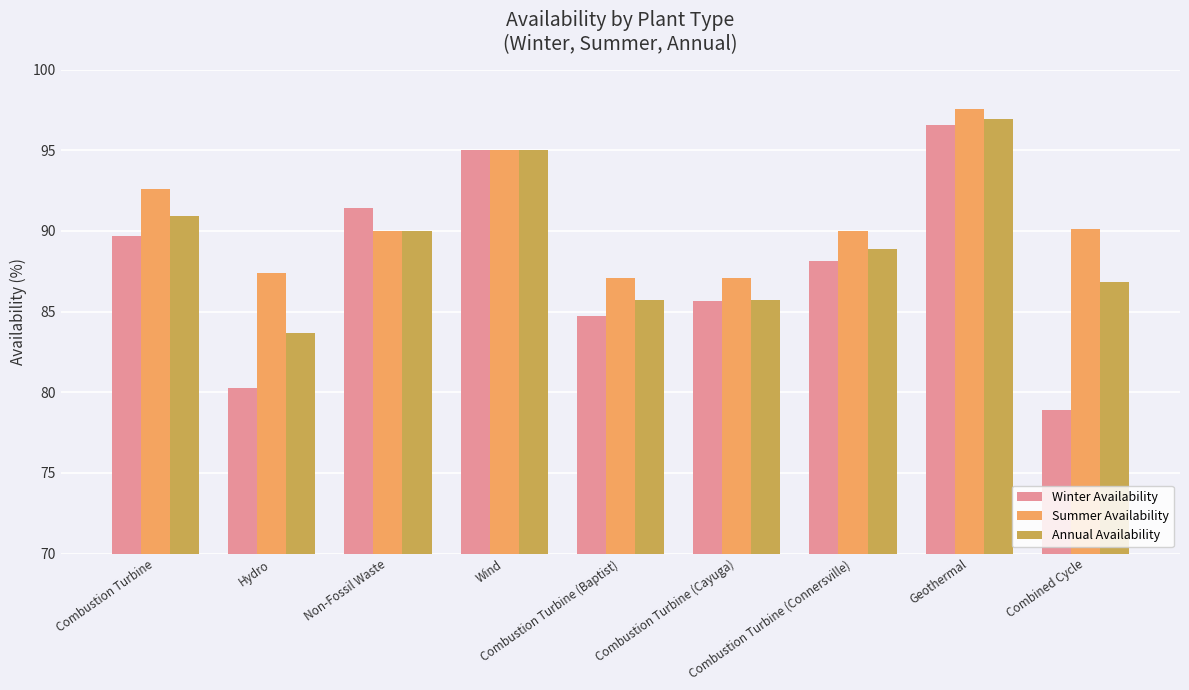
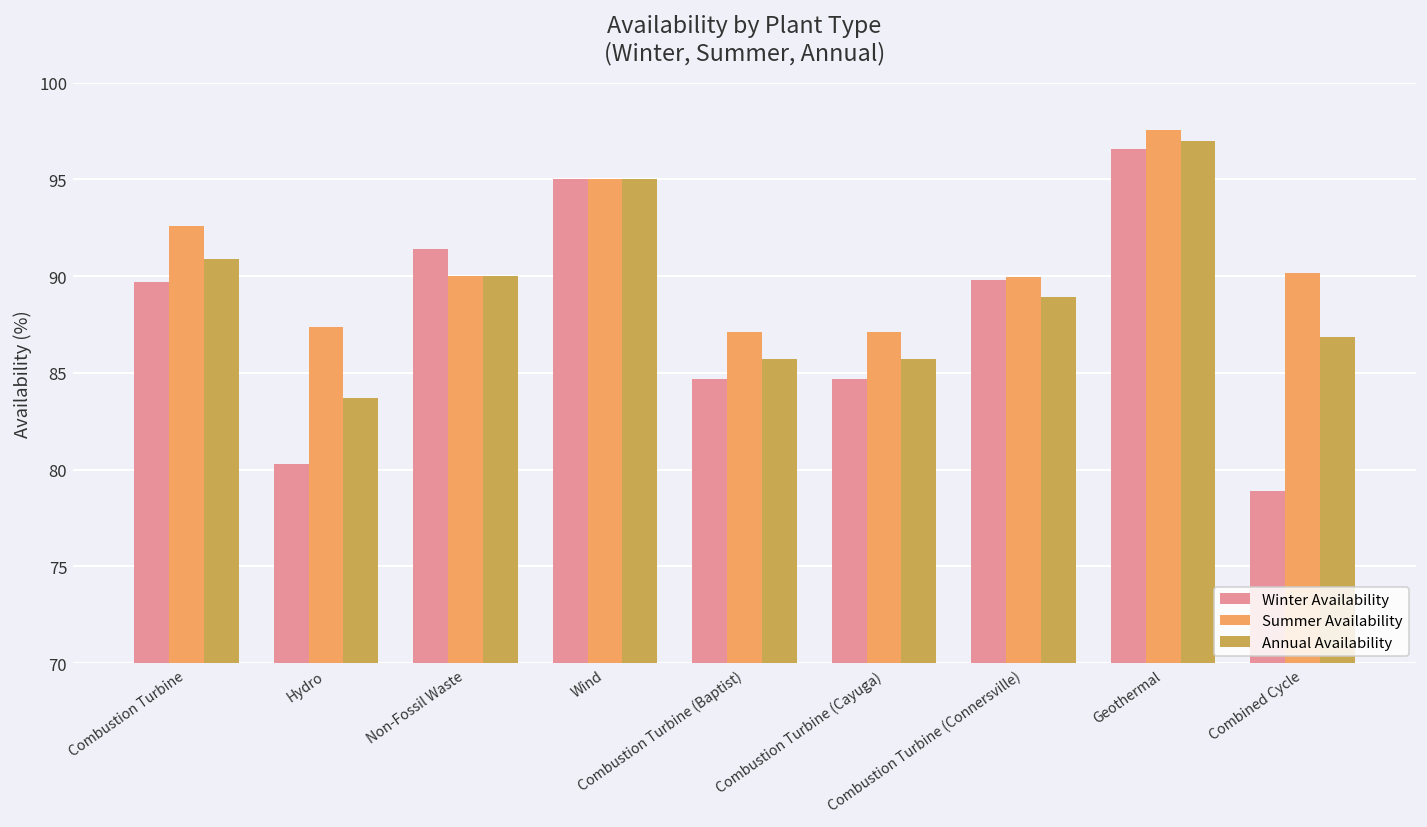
Winter Availability, Combustion Turbine (Cayuga): 85.7 -> 84.7
Winter Availability, Combustion Turbine (Connersville): 88.2 -> 89.8
